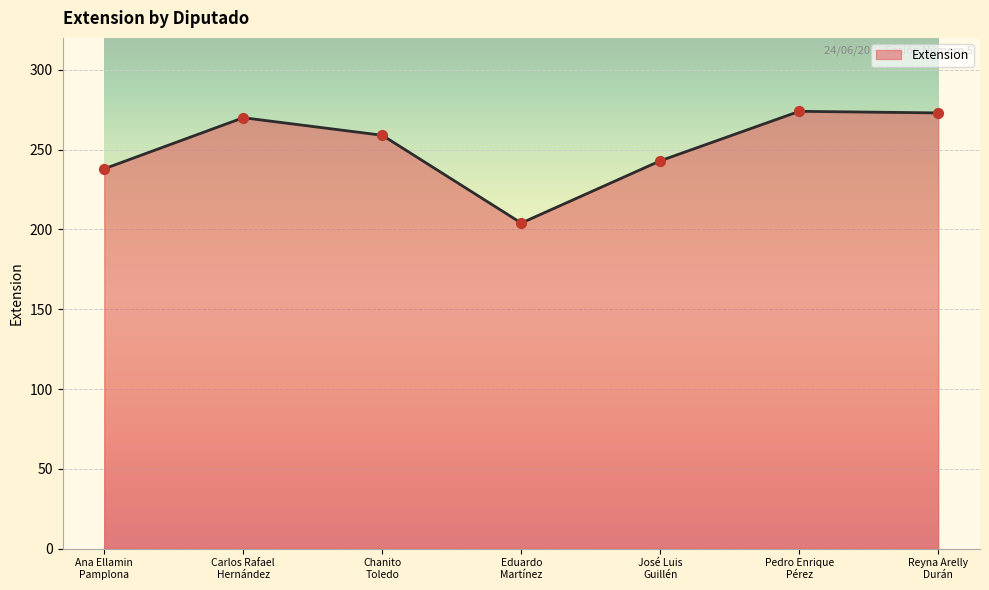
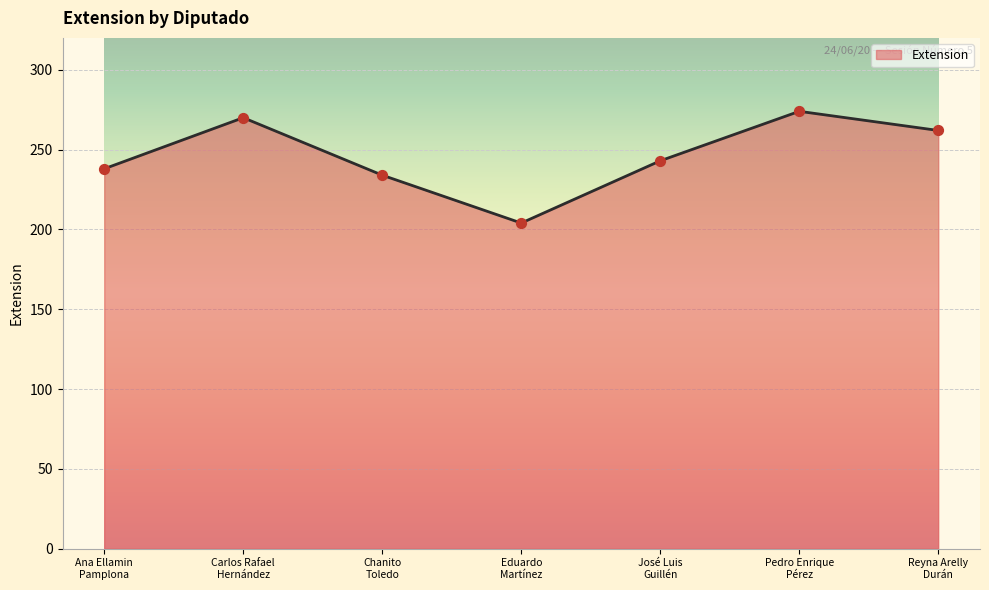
Chanito Toledo: 259 -> 234
Reyna Arelly Durán: 273 -> 262
